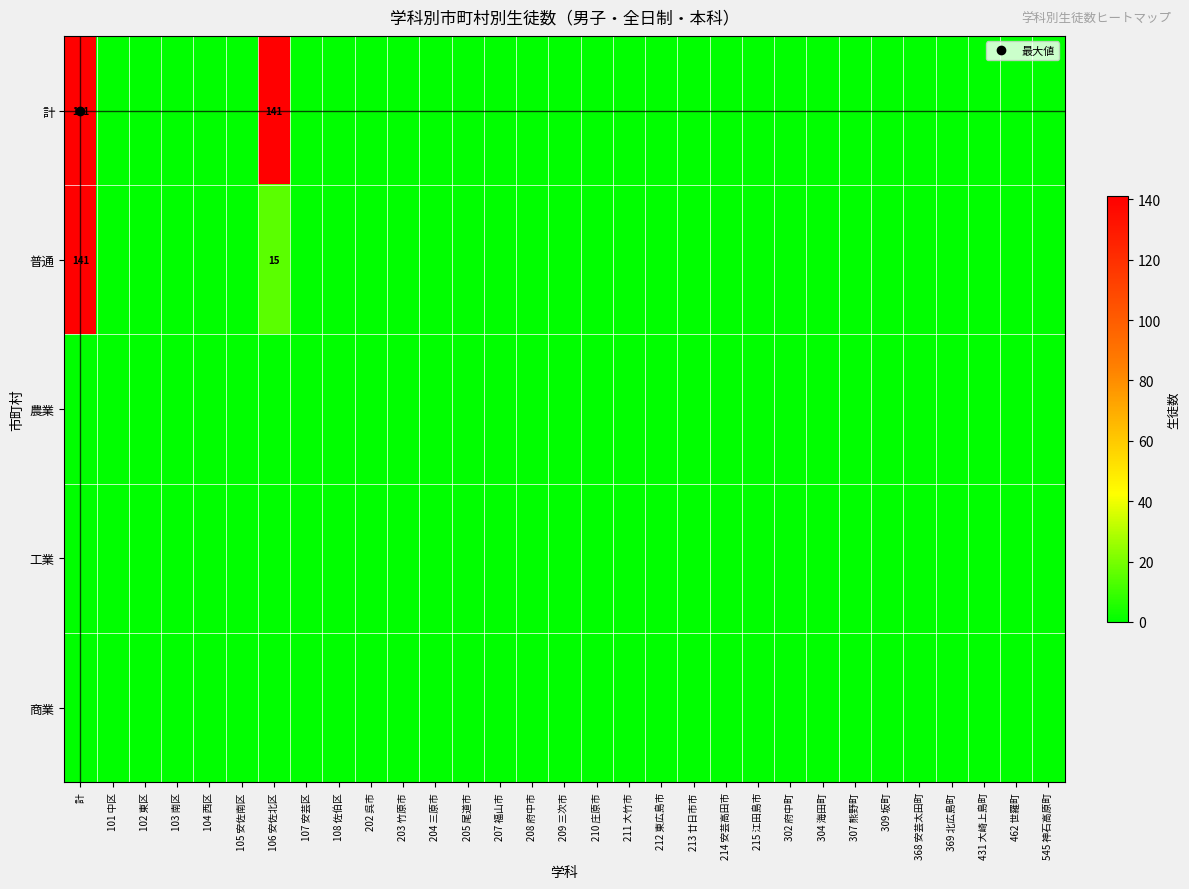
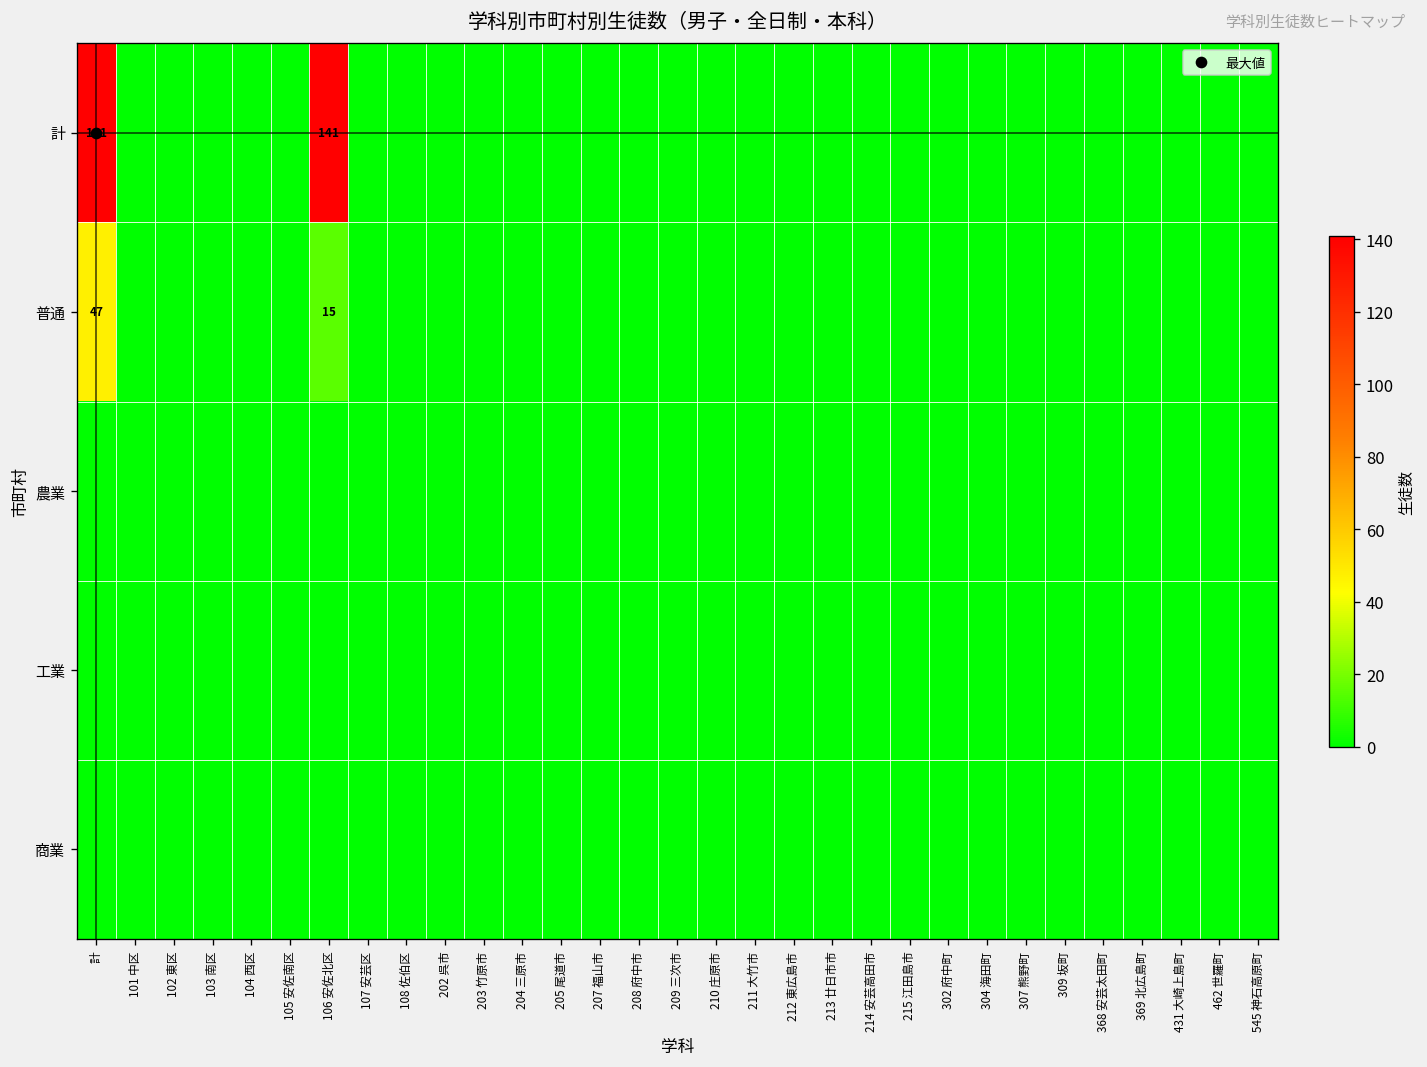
普通, 計: 141 -> 47
